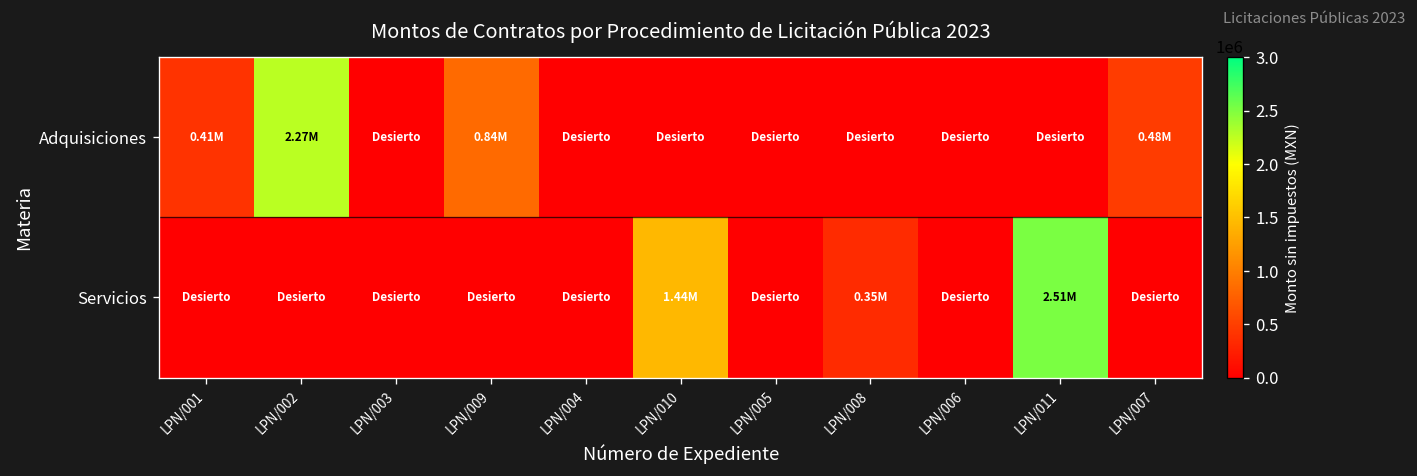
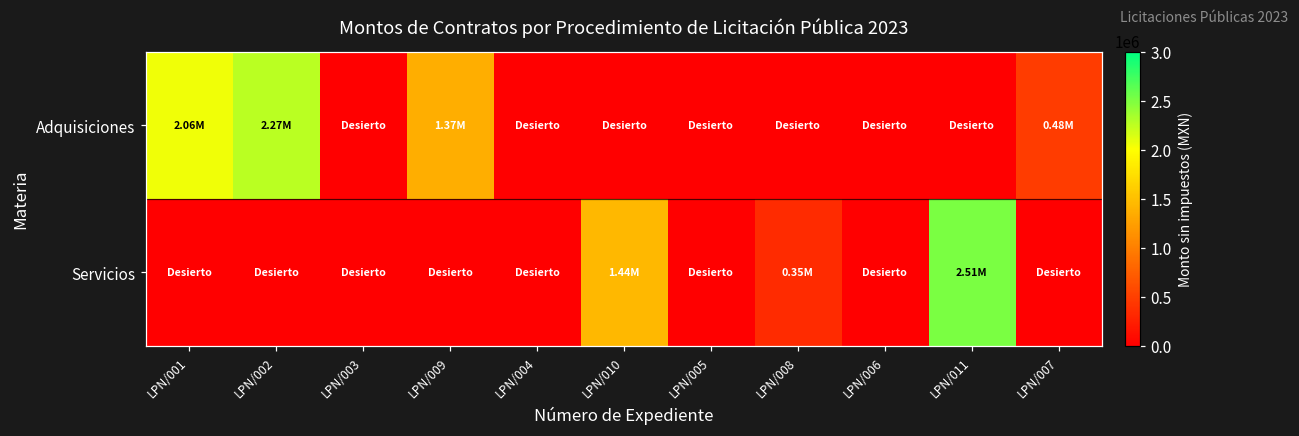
Adquisiciones, LPN/001: 0.41M -> 2.06M
Adquisiciones, LPN/009: 0.84M -> 1.37M
